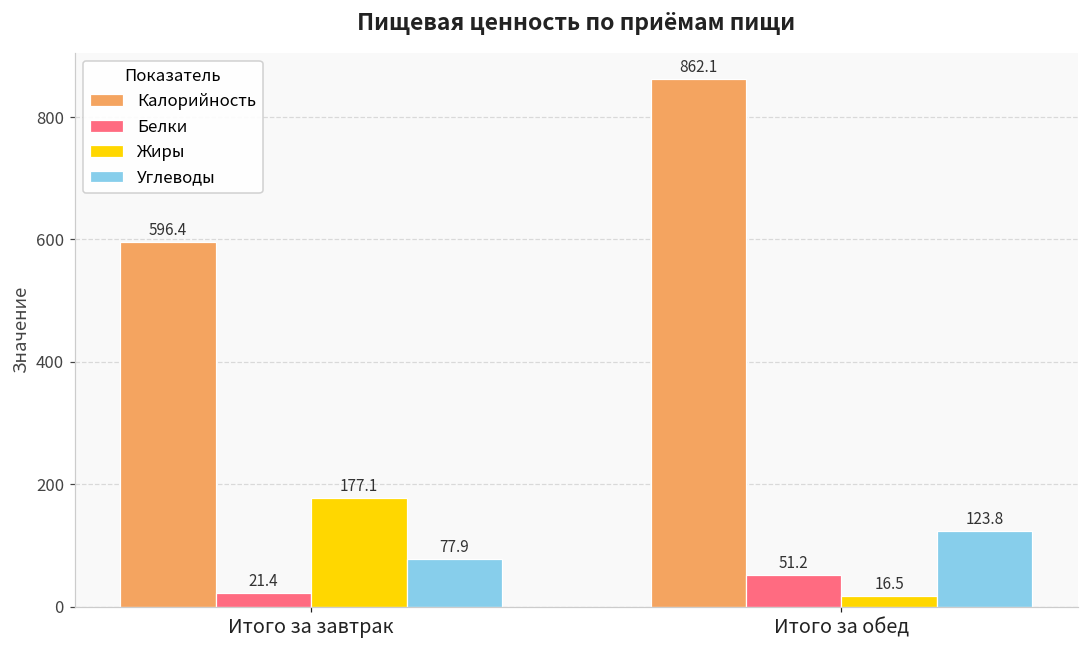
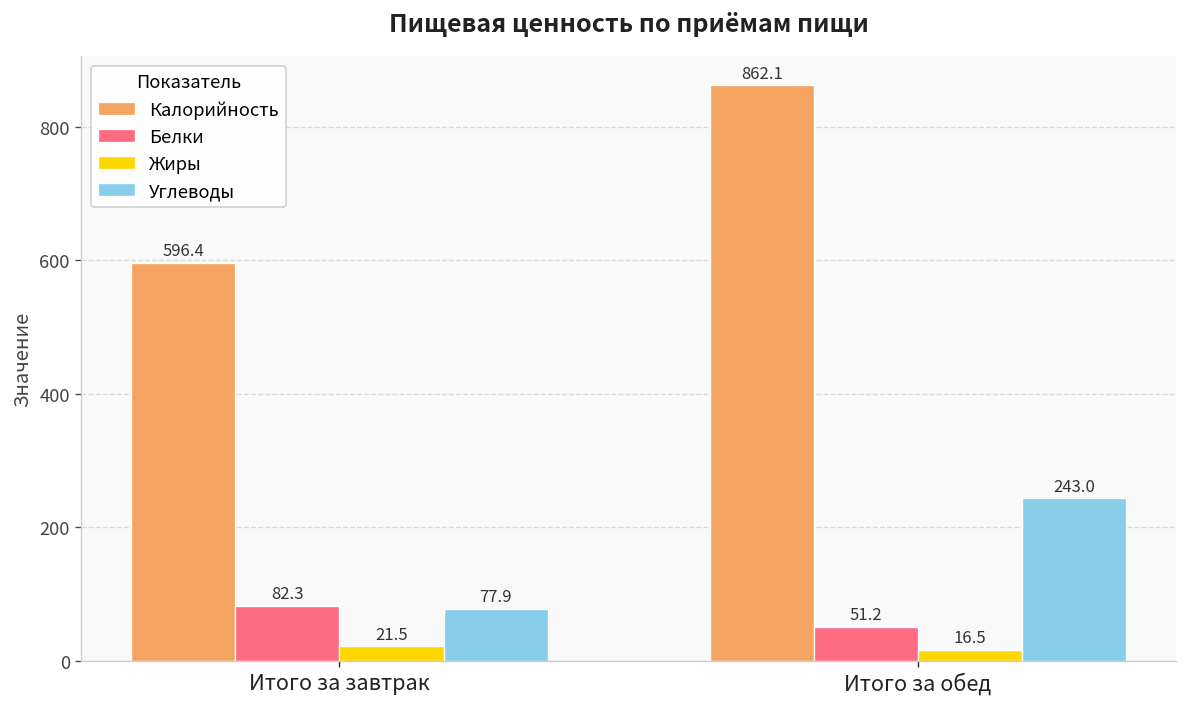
Белки, Итого за завтрак: 21.4 -> 82.3
Жиры, Итого за завтрак: 177.1 -> 21.5
Углеводы, Итого за обед: 123.8 -> 243.0
